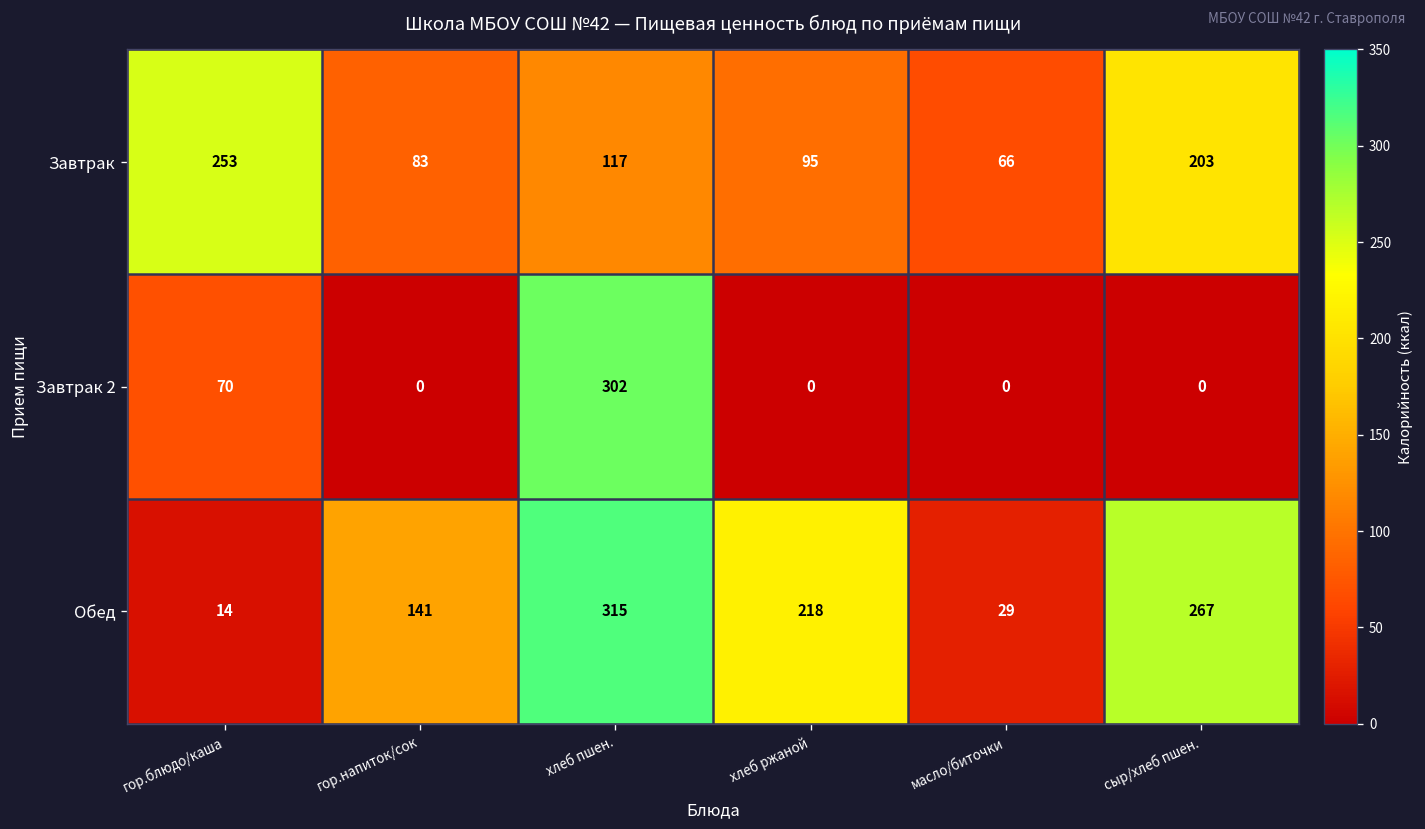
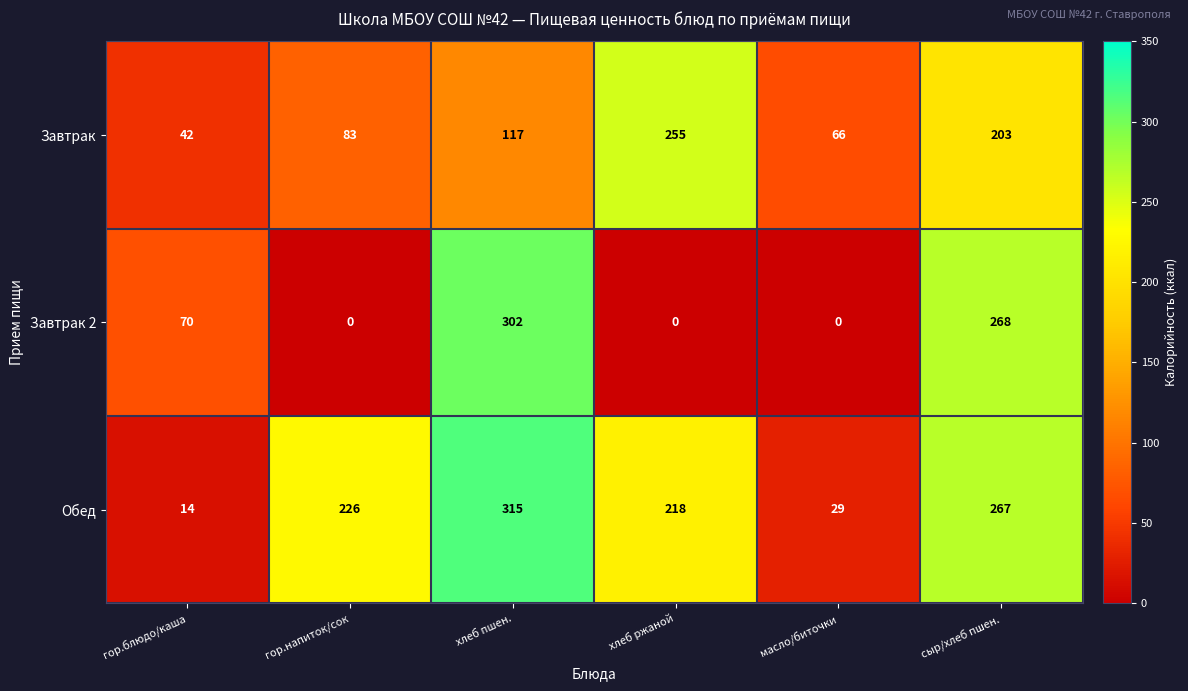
Завтрак, гор.блюдо/каша: 253 -> 42
Завтрак, хлеб ржаной: 95 -> 255
Завтрак 2, сыр/хлеб пшен.: 0 -> 268
Обед, гор.напиток/сок: 141 -> 226
